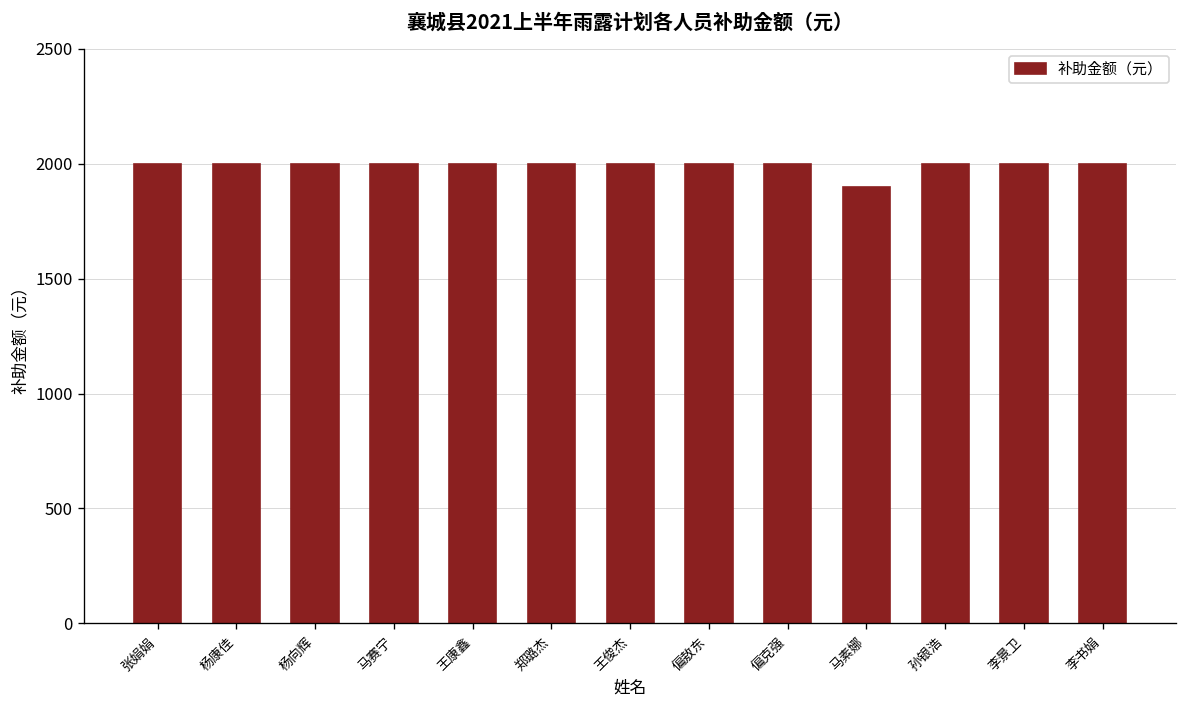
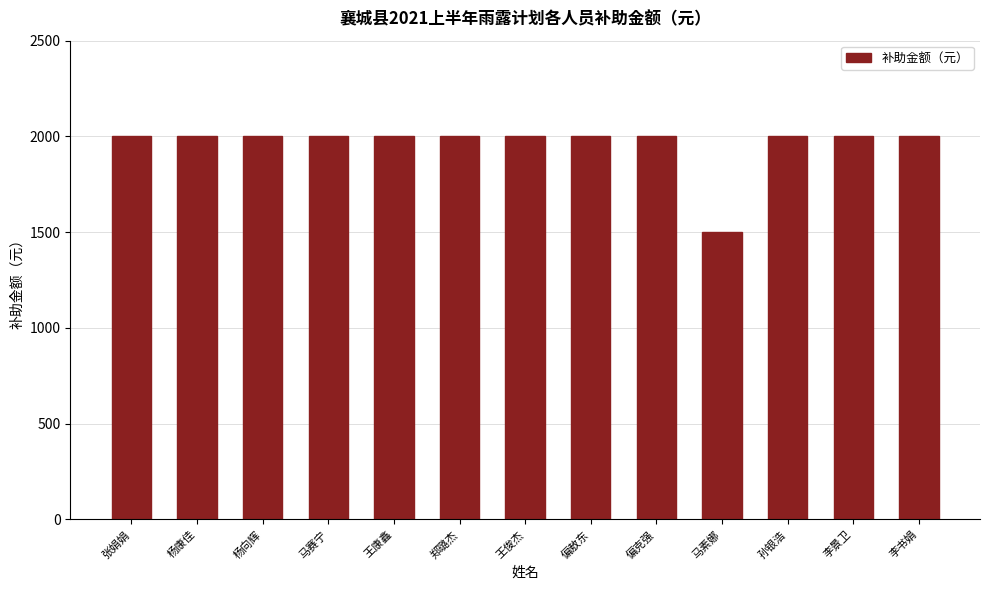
马素娜: 1900 -> 1500
